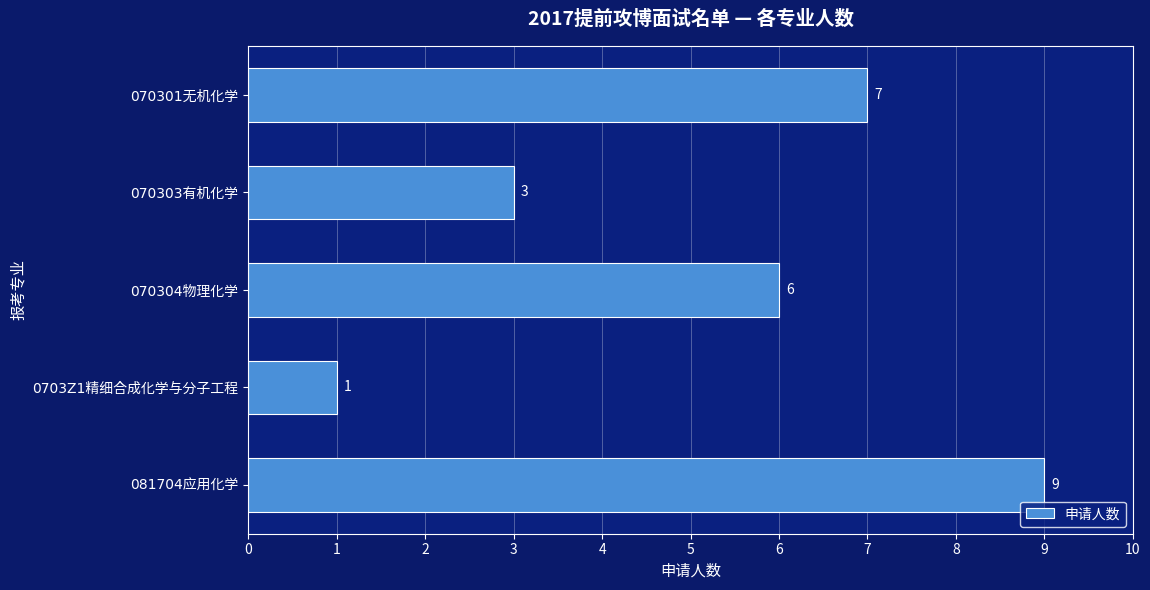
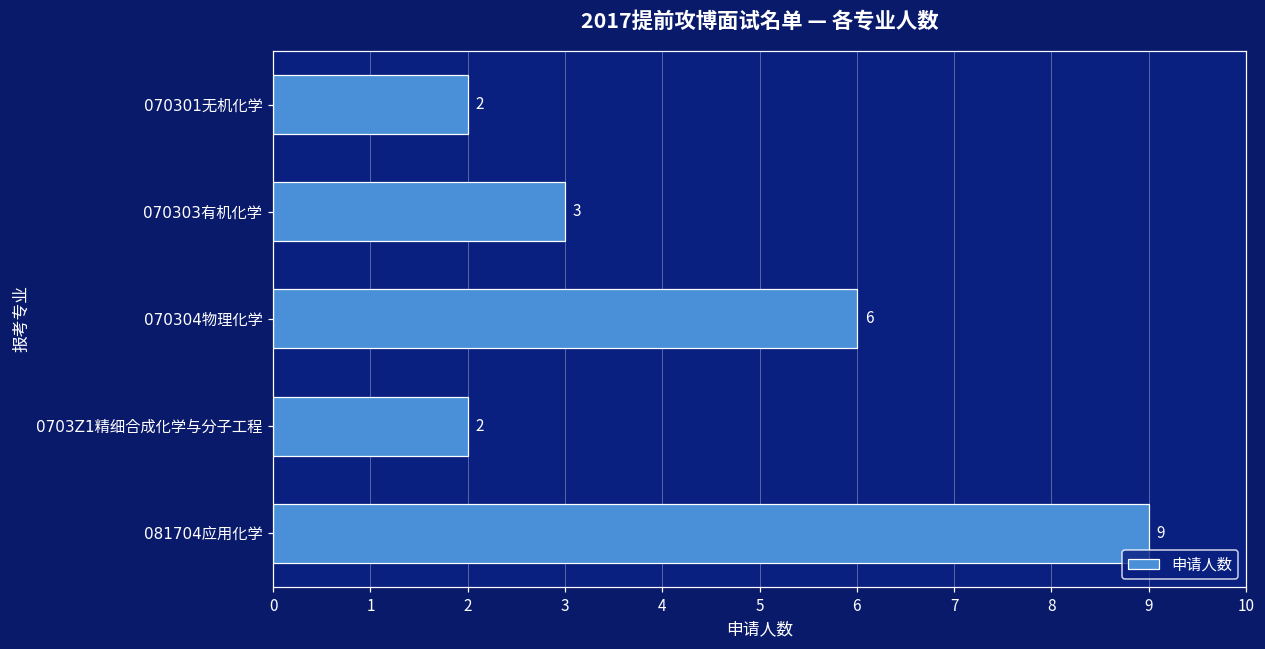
070301无机化学: 7 -> 2
0703Z1精细合成化学与分子工程: 1 -> 2
